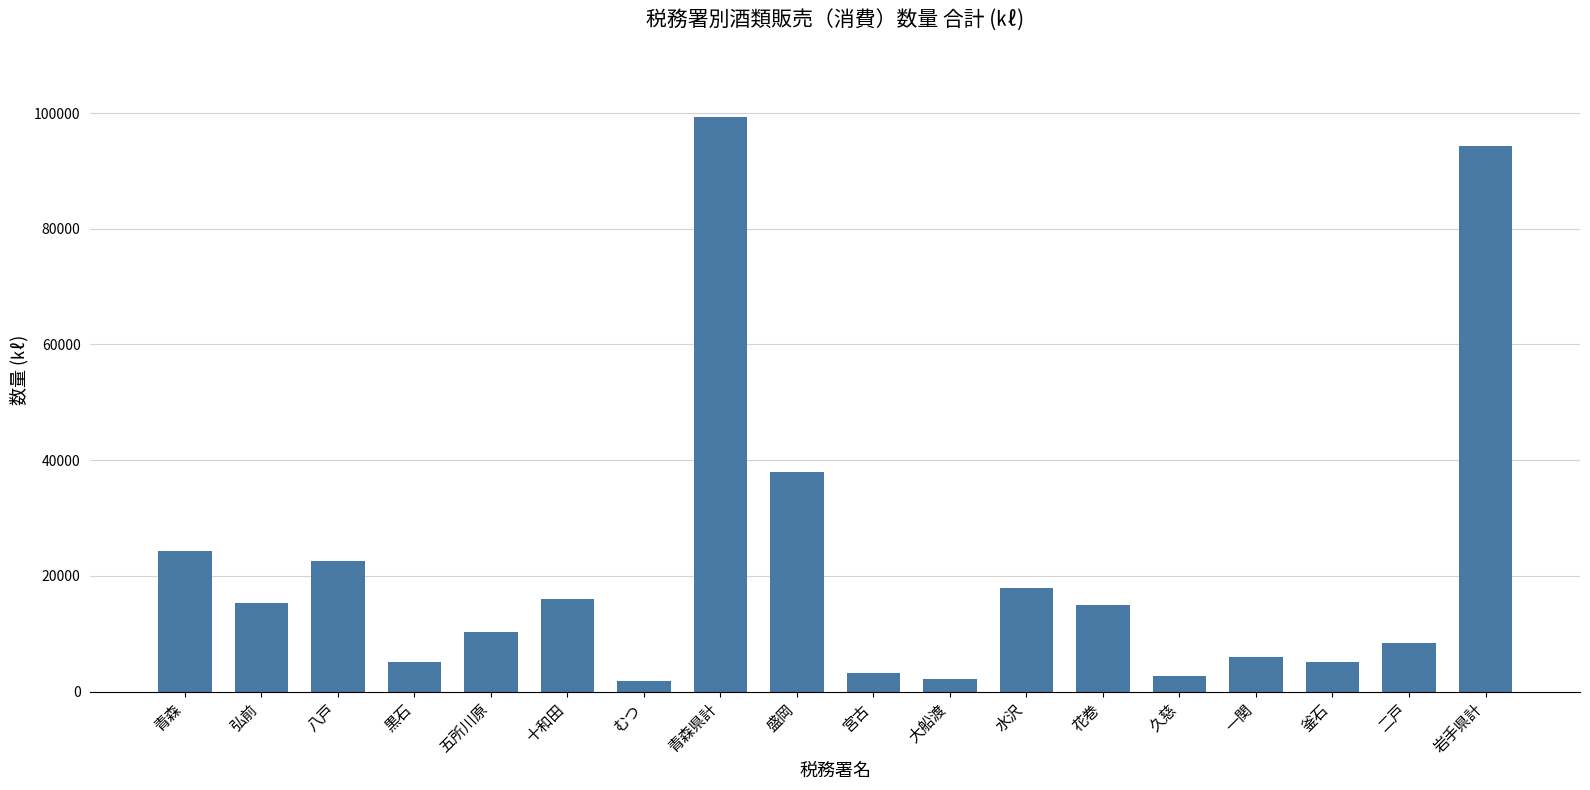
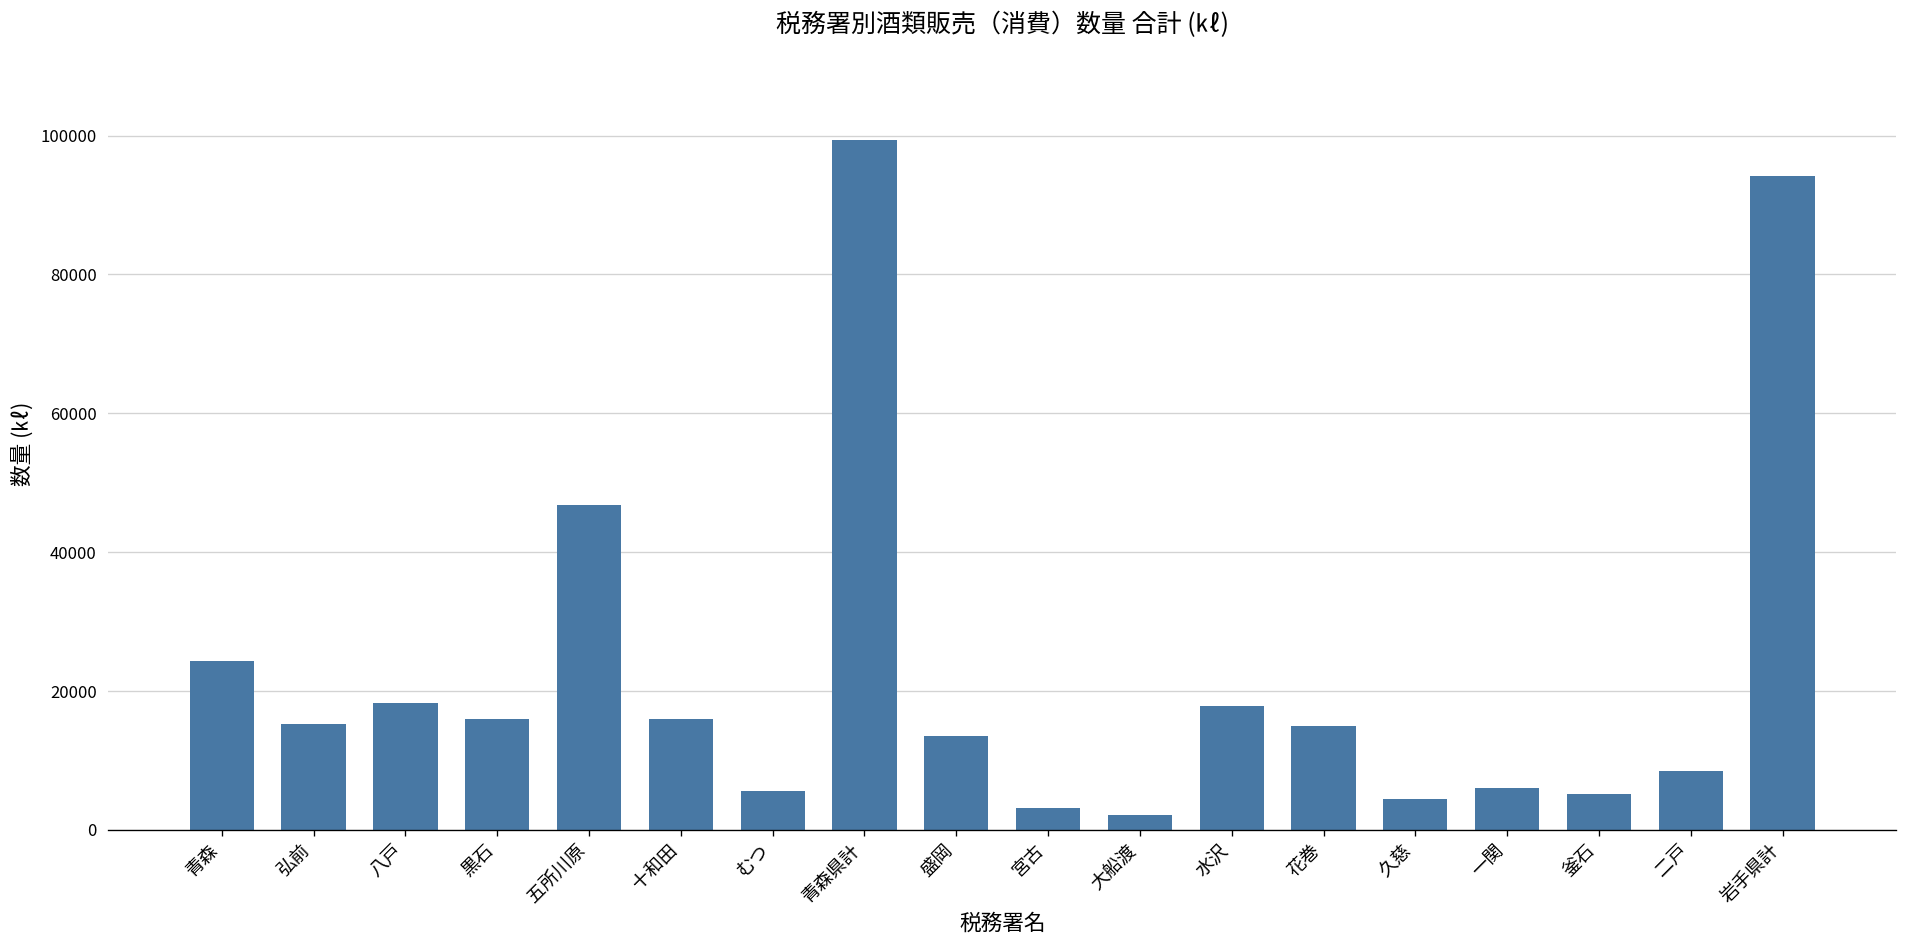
八戸: 23000 -> 18000
黒石: 5000 -> 16000
五所川原: 10000 -> 47000
むつ: 2000 -> 6000
盛岡: 38000 -> 14000
久慈: 3000 -> 4000
